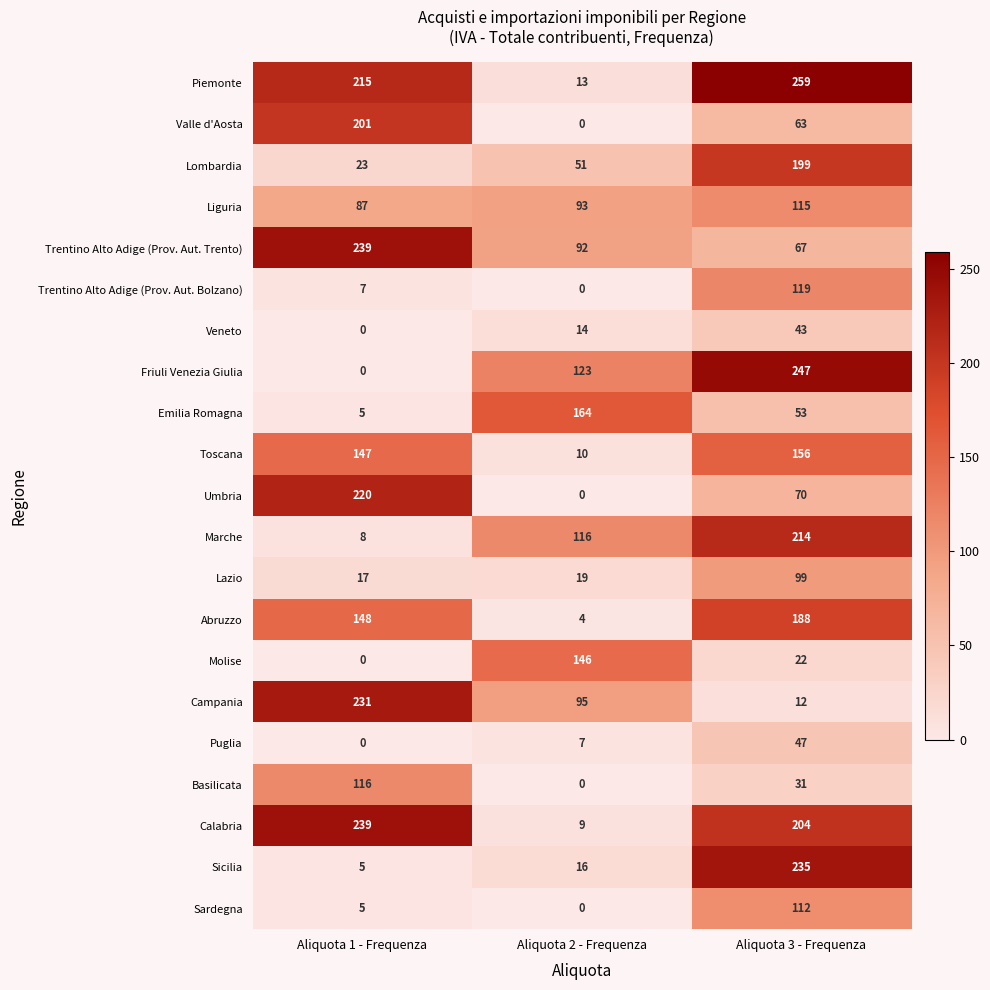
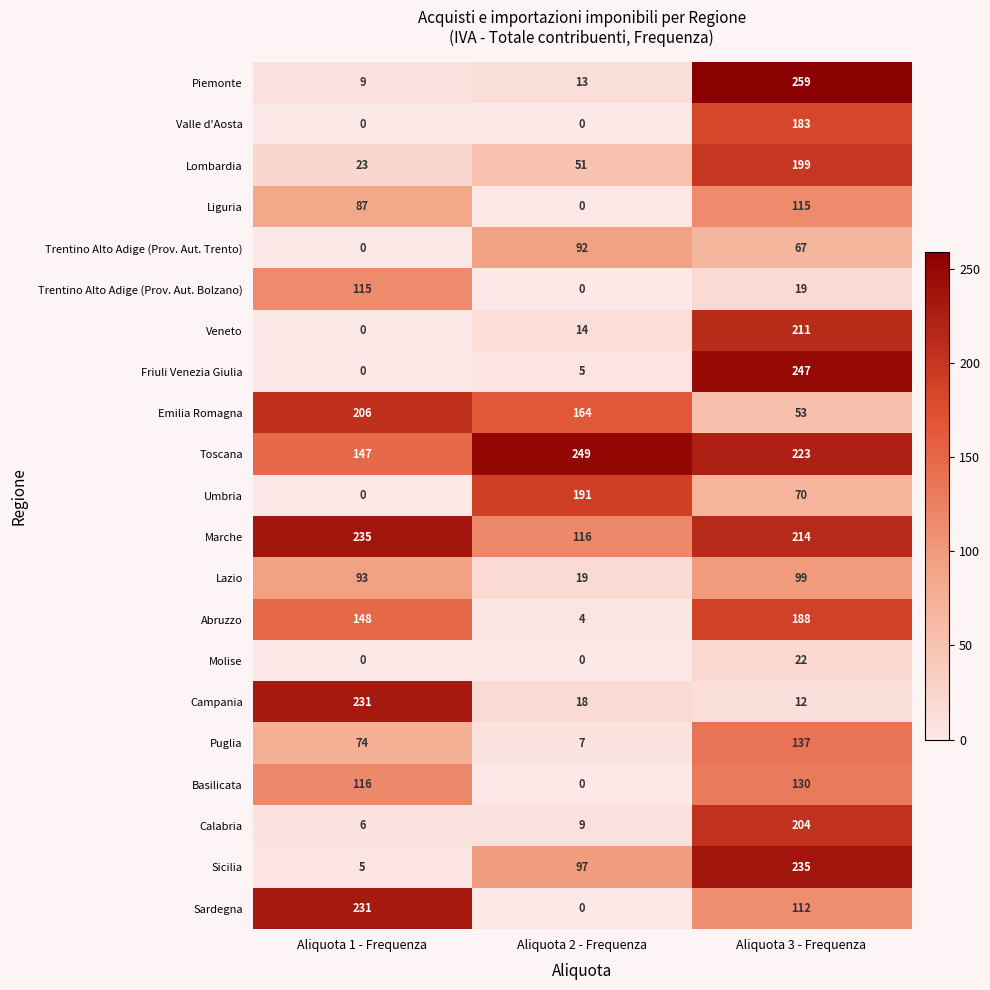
Piemonte, Aliquota 1 - Frequenza: 215 -> 9
Valle d'Aosta, Aliquota 1 - Frequenza: 201 -> 0
Valle d'Aosta, Aliquota 3 - Frequenza: 63 -> 183
Liguria, Aliquota 2 - Frequenza: 93 -> 0
Trentino Alto Adige (Prov. Aut. Trento), Aliquota 1 - Frequenza: 239 -> 0
Trentino Alto Adige (Prov. Aut. Bolzano), Aliquota 1 - Frequenza: 7 -> 115
Trentino Alto Adige (Prov. Aut. Bolzano), Aliquota 3 - Frequenza: 119 -> 19
Veneto, Aliquota 3 - Frequenza: 43 -> 211
Friuli Venezia Giulia, Aliquota 2 - Frequenza: 123 -> 5
Emilia Romagna, Aliquota 1 - Frequenza: 5 -> 206
Toscana, Aliquota 2 - Frequenza: 10 -> 249
Toscana, Aliquota 3 - Frequenza: 156 -> 223
Umbria, Aliquota 1 - Frequenza: 220 -> 0
Umbria, Aliquota 2 - Frequenza: 0 -> 191
Marche, Aliquota 1 - Frequenza: 8 -> 235
Lazio, Aliquota 1 - Frequenza: 17 -> 93
Molise, Aliquota 2 - Frequenza: 146 -> 0
Campania, Aliquota 2 - Frequenza: 95 -> 18
Puglia, Aliquota 1 - Frequenza: 0 -> 74
Puglia, Aliquota 3 - Frequenza: 47 -> 137
Basilicata, Aliquota 3 - Frequenza: 31 -> 130
Calabria, Aliquota 1 - Frequenza: 239 -> 6
Sicilia, Aliquota 2 - Frequenza: 16 -> 97
Sardegna, Aliquota 1 - Frequenza: 5 -> 231
